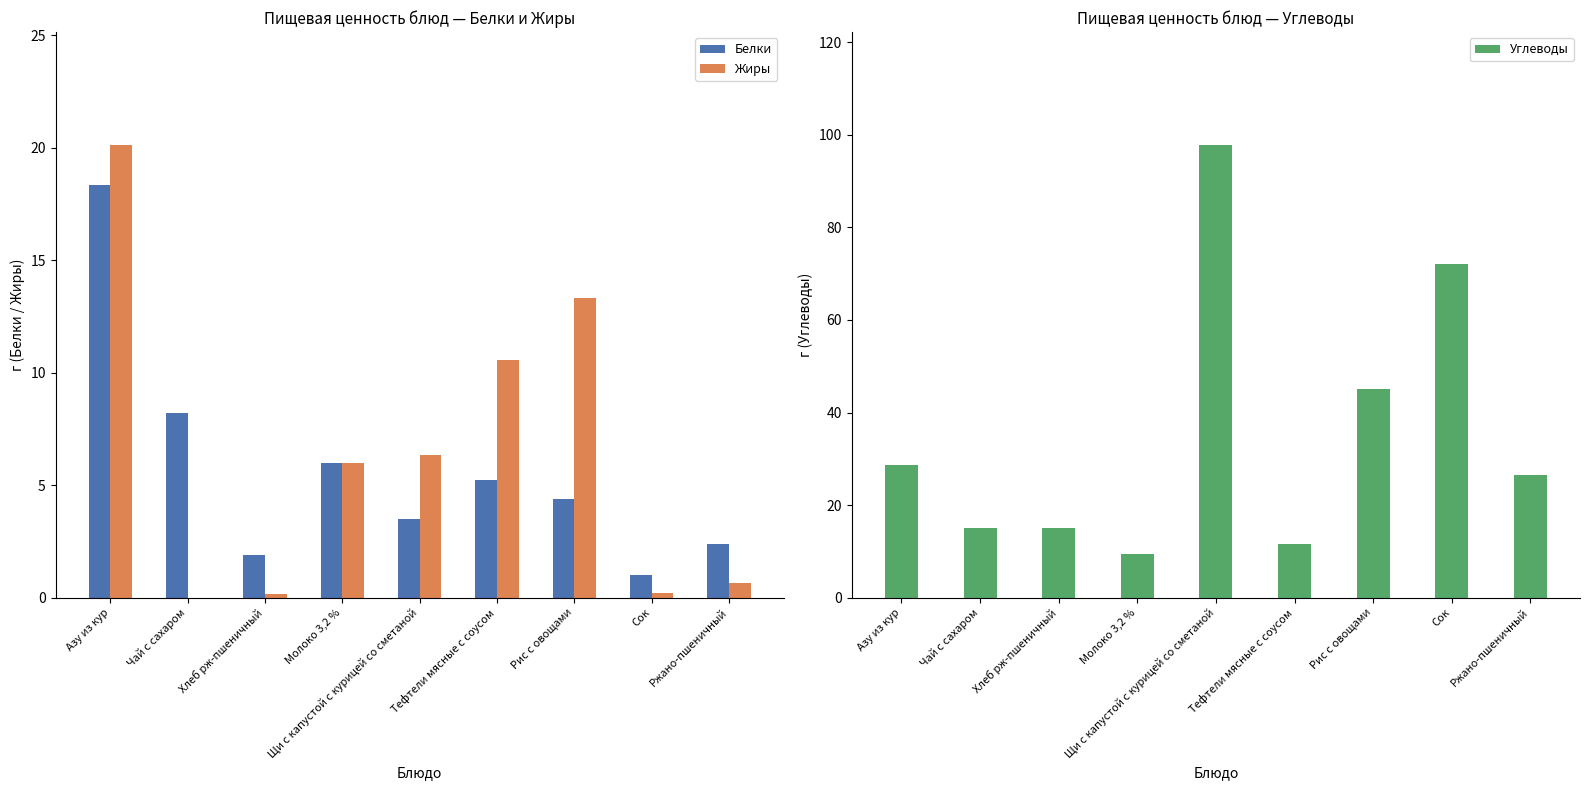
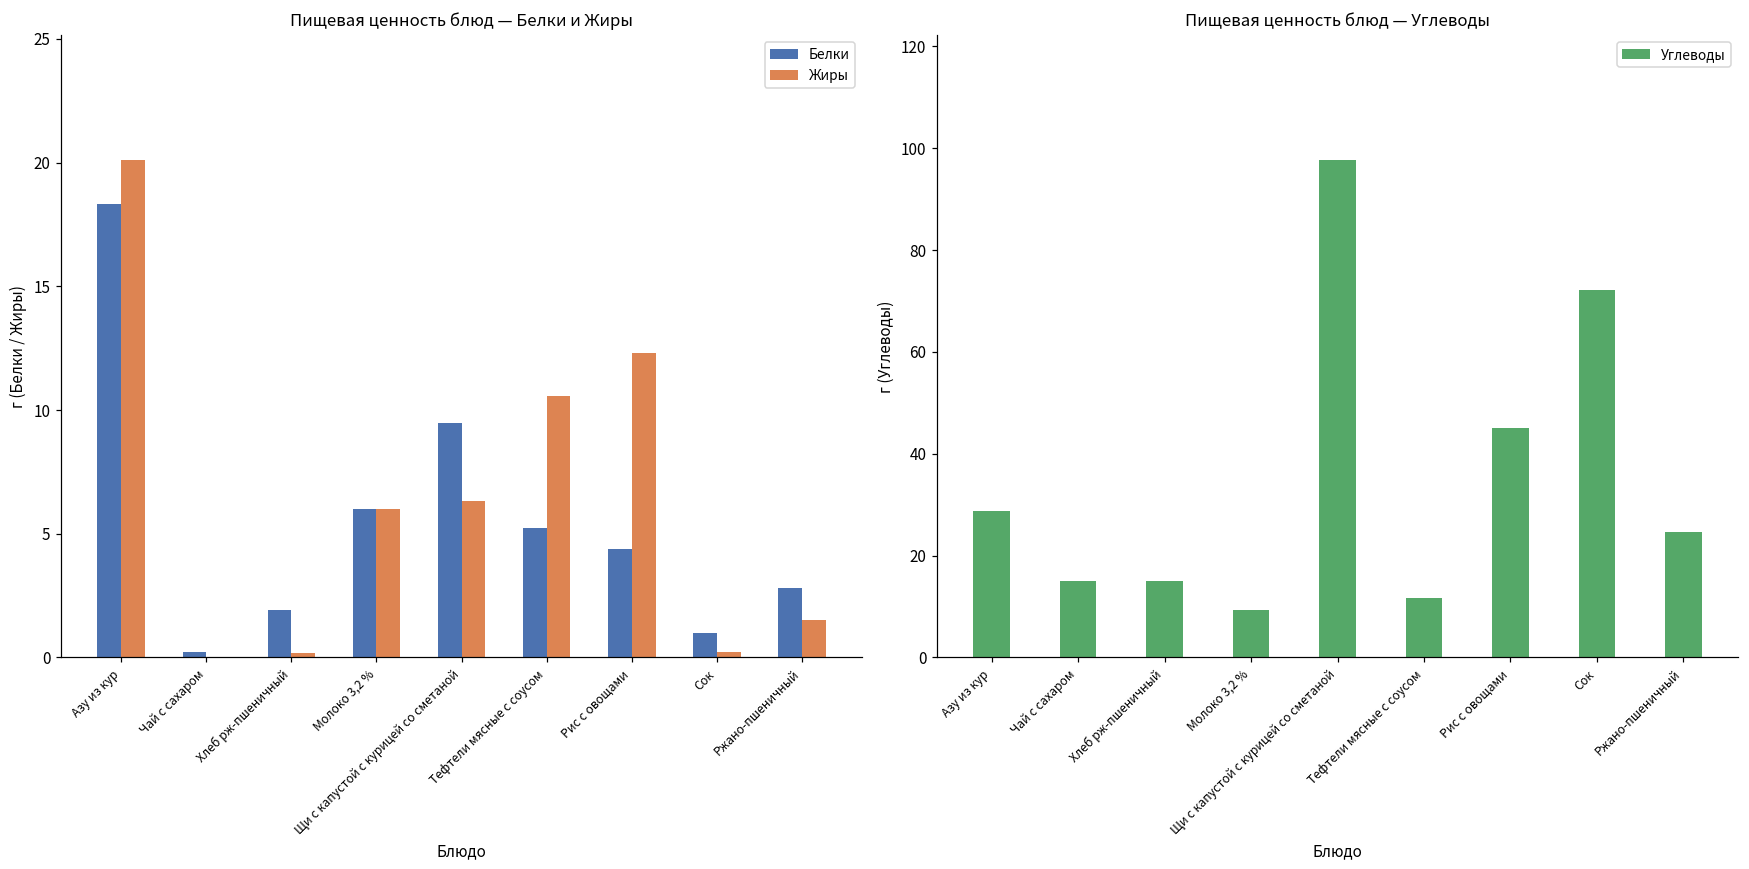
Пищевая ценность блюд — Белки и Жиры, Белки, Чай с сахаром: 8.2 -> 0.2
Пищевая ценность блюд — Белки и Жиры, Белки, Щи с капустой с курицей со сметаной: 3.5 -> 9.5
Пищевая ценность блюд — Белки и Жиры, Жиры, Рис с овощами: 13.3 -> 12.3
Пищевая ценность блюд — Белки и Жиры, Белки, Ржано-пшеничный: 2.4 -> 2.8
Пищевая ценность блюд — Белки и Жиры, Жиры, Ржано-пшеничный: 0.7 -> 1.5
Пищевая ценность блюд — Углеводы, Ржано-пшеничный: 27 -> 25
